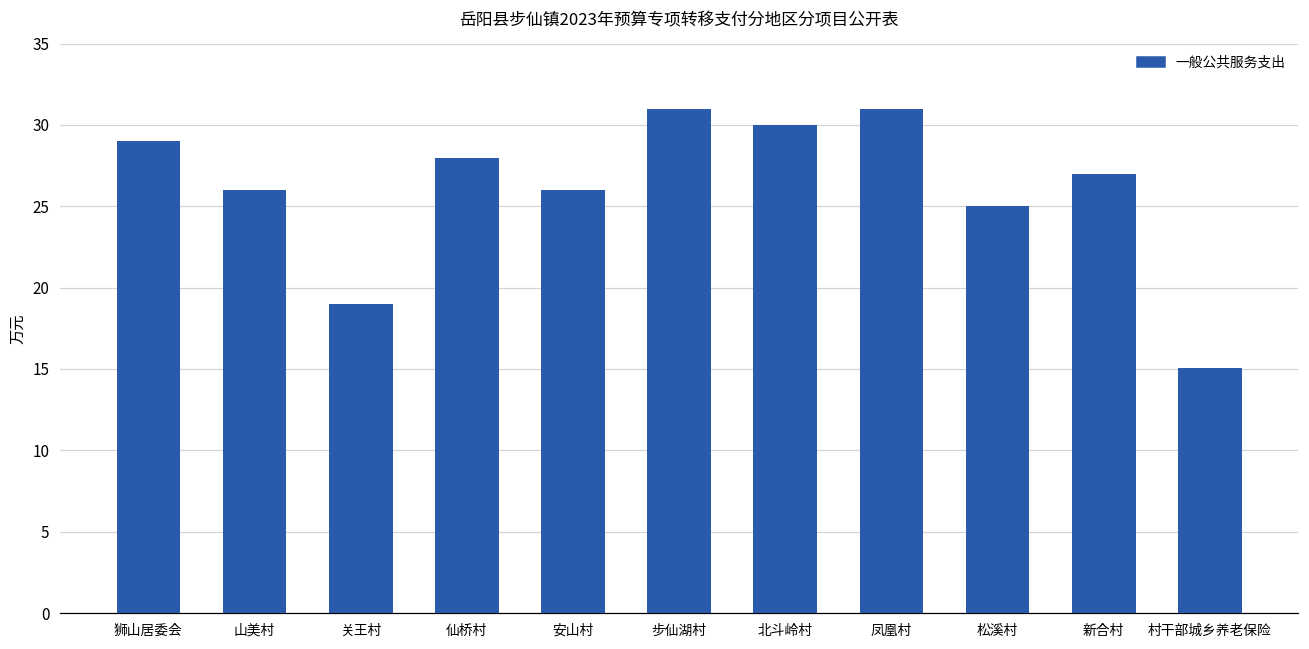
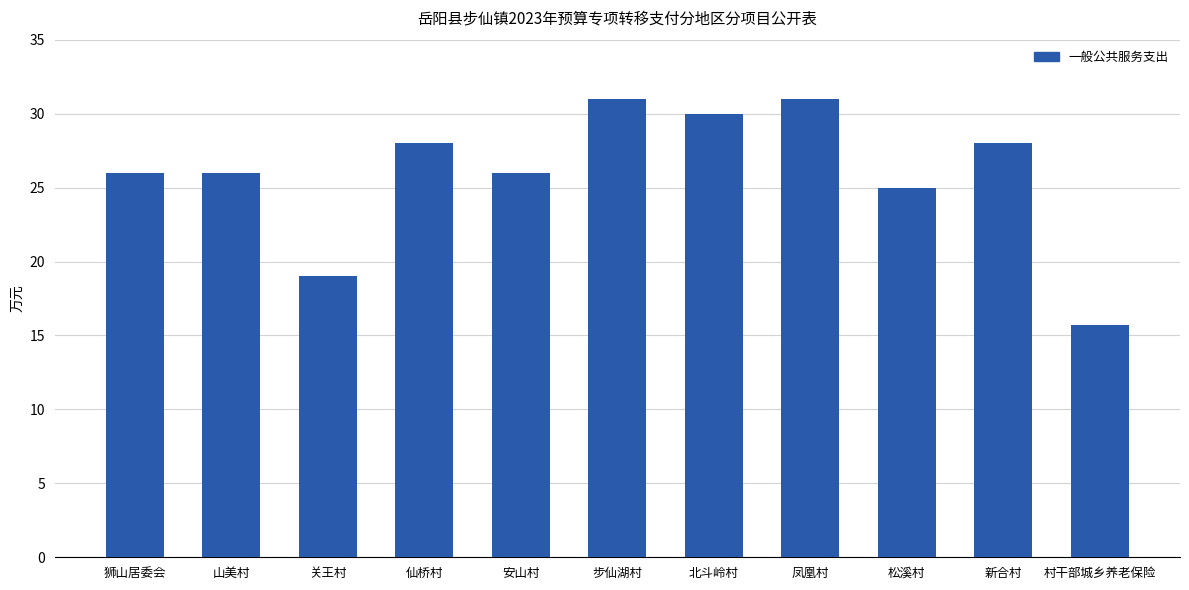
狮山居委会: 29 -> 26
新合村: 27 -> 28
村干部城乡养老保险: 15.1 -> 15.7
